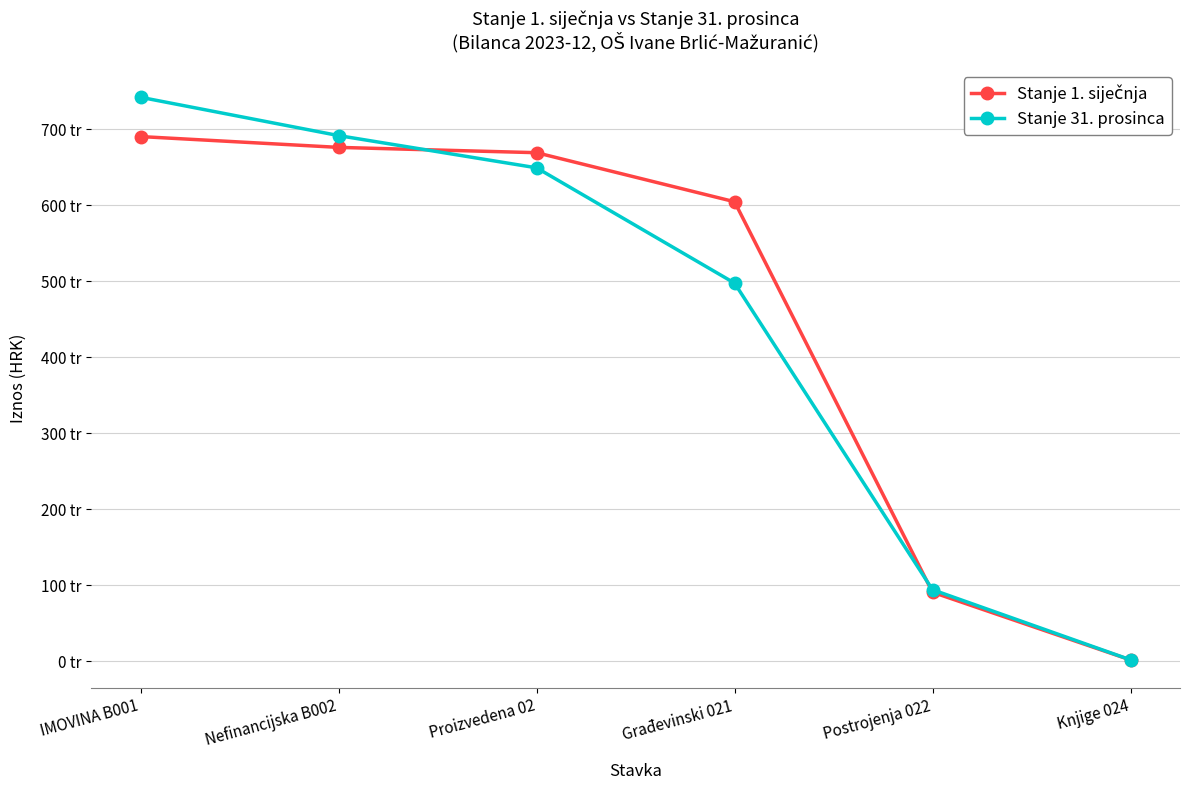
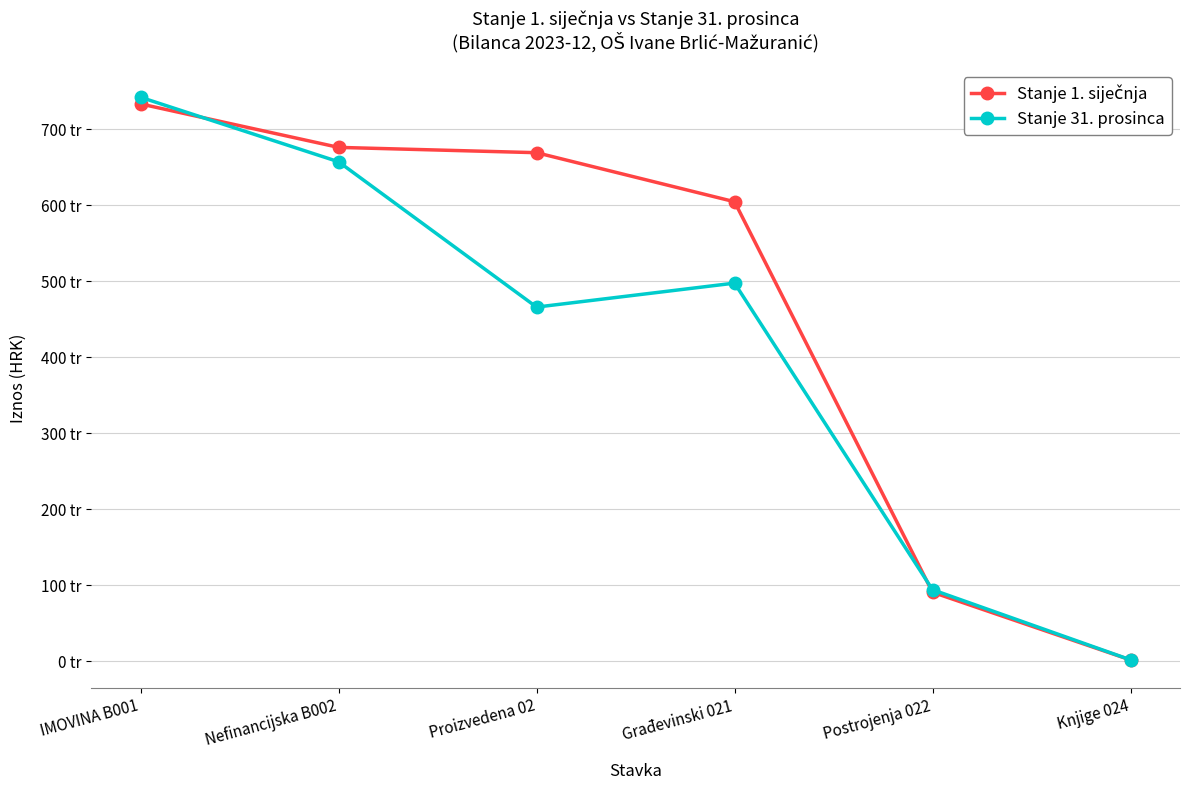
Stanje 1. siječnja, IMOVINA B001: 690 tr -> 730 tr
Stanje 31. prosinca, Nefinancijska B002: 690 tr -> 660 tr
Stanje 31. prosinca, Proizvedena 02: 650 tr -> 470 tr
